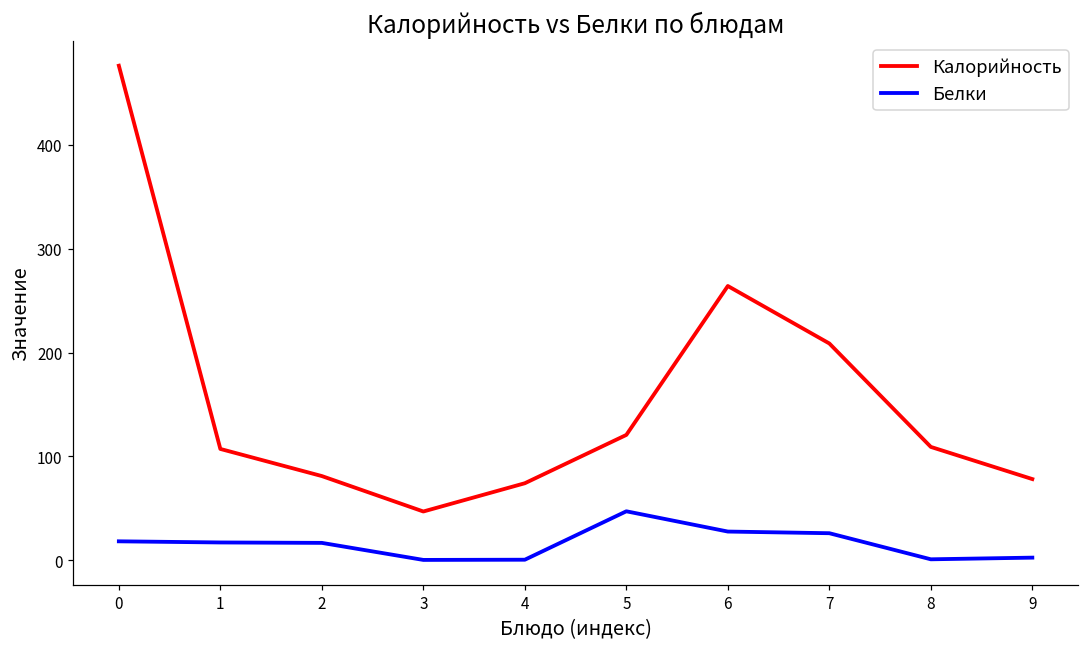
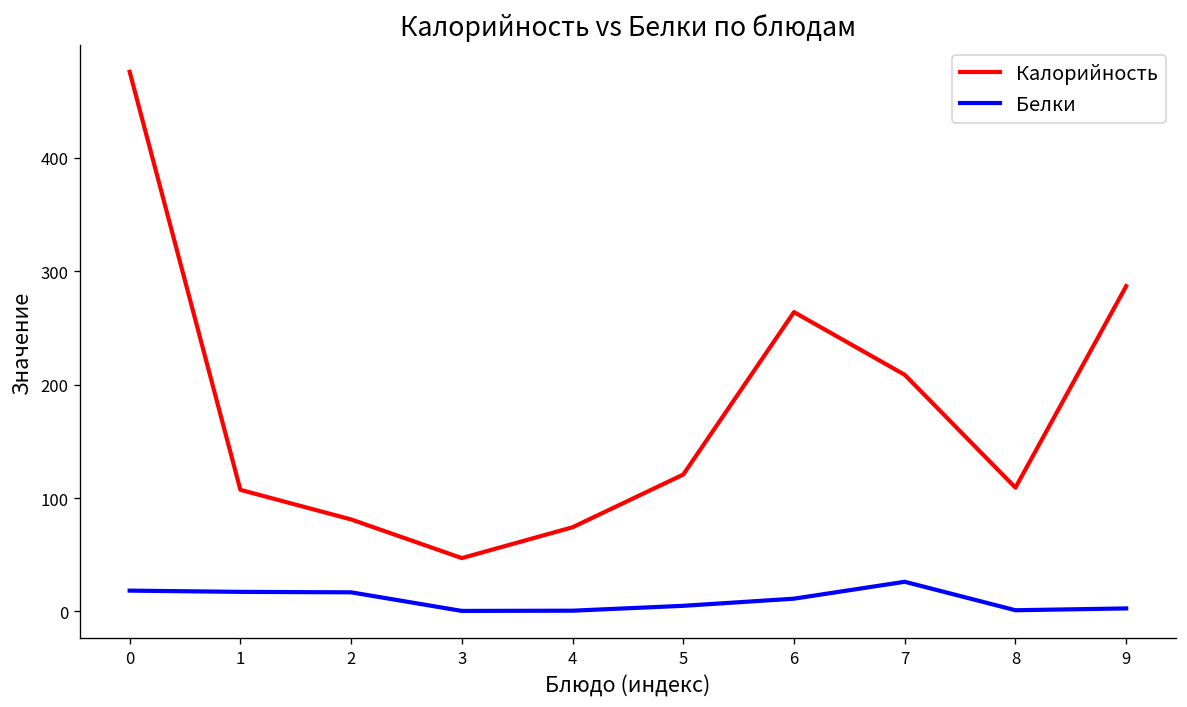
Белки, 5: 50 -> 0
Белки, 6: 30 -> 10
Калорийность, 9: 80 -> 290
